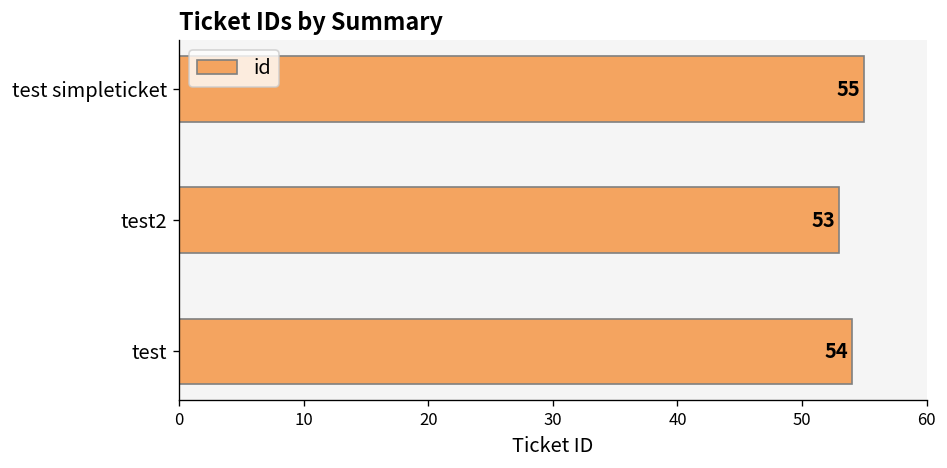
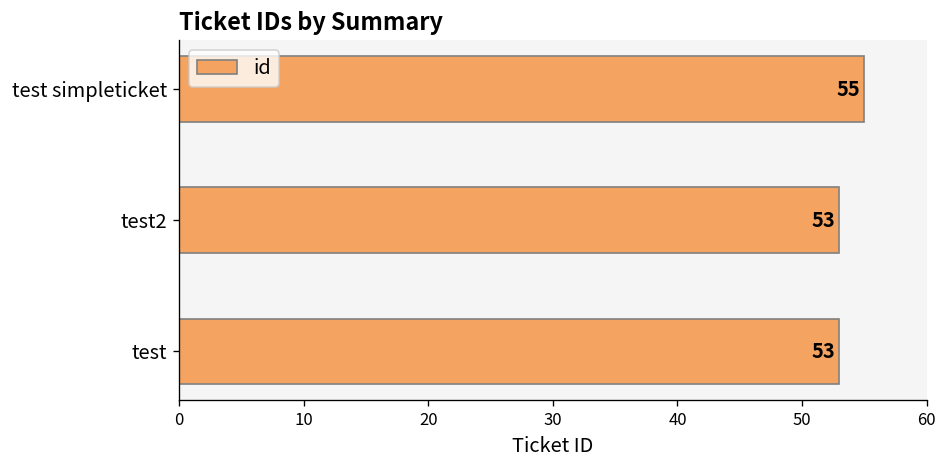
test: 54 -> 53
